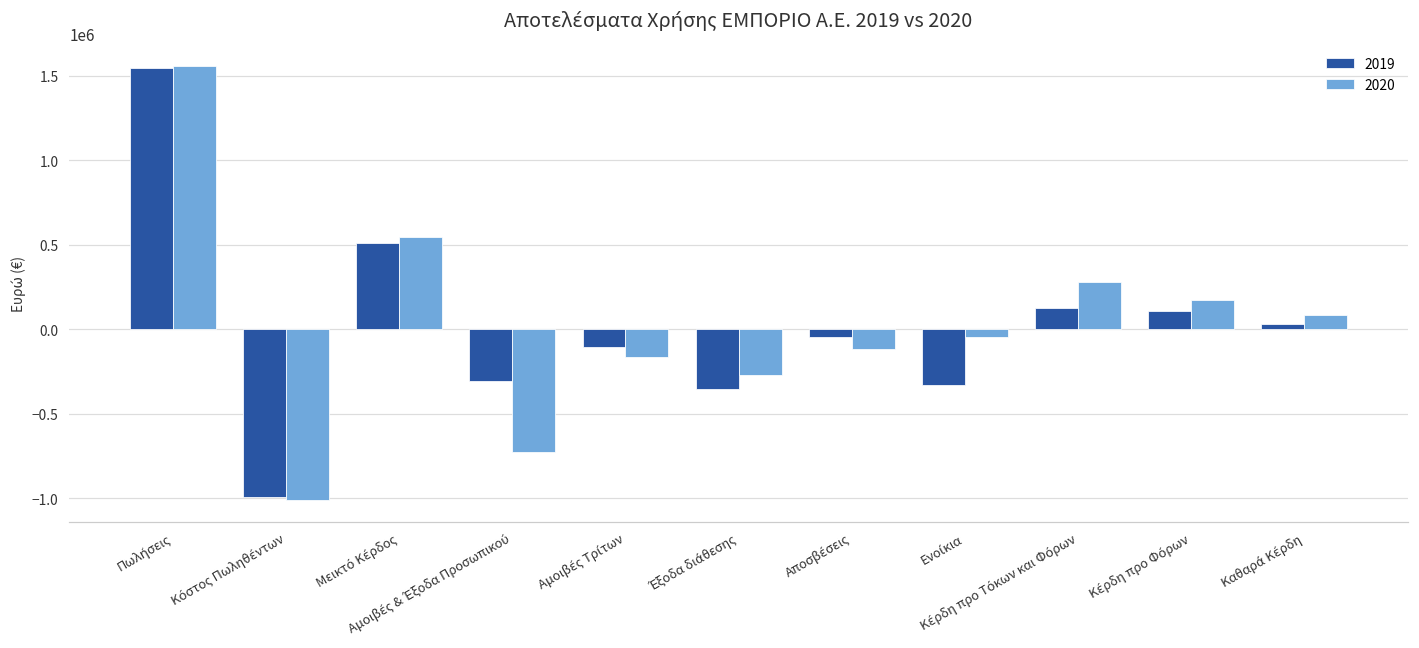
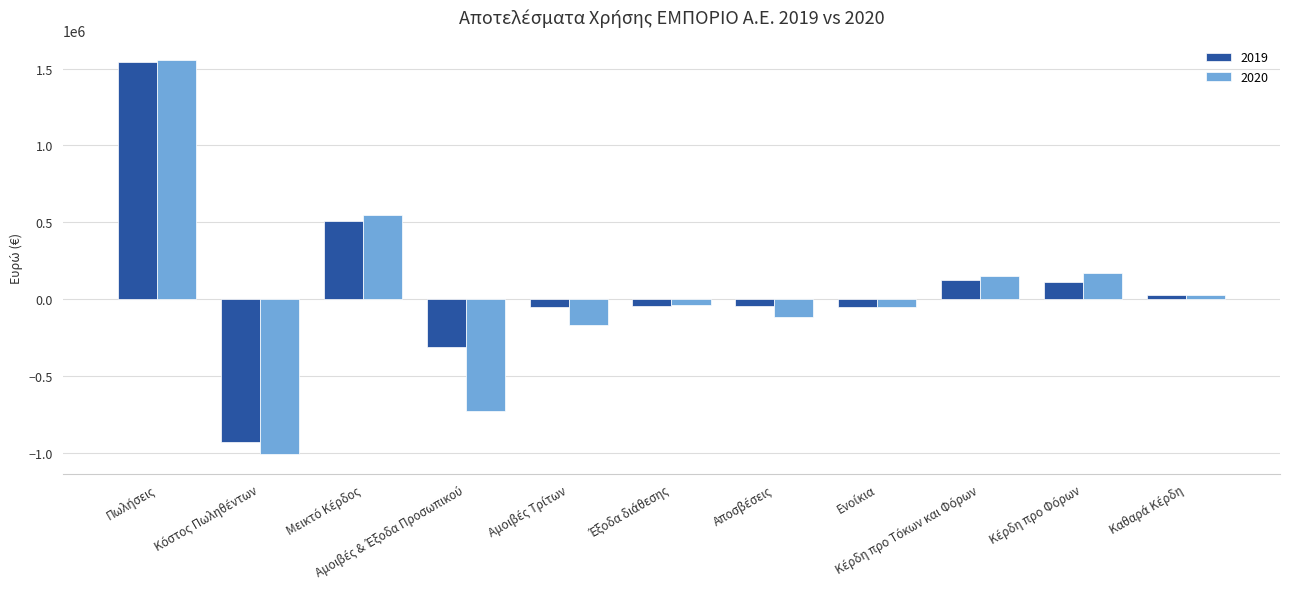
2019, Κόστος Πωληθέντων: -990000 -> -930000
2019, Αμοιβές Τρίτων: -110000 -> -50000
2019, Έξοδα διάθεσης: -350000 -> -40000
2020, Έξοδα διάθεσης: -270000 -> -40000
2019, Ενοίκια: -330000 -> -50000
2020, Κέρδη προ Τόκων και Φόρων: 280000 -> 150000
2020, Καθαρά Κέρδη: 90000 -> 30000
